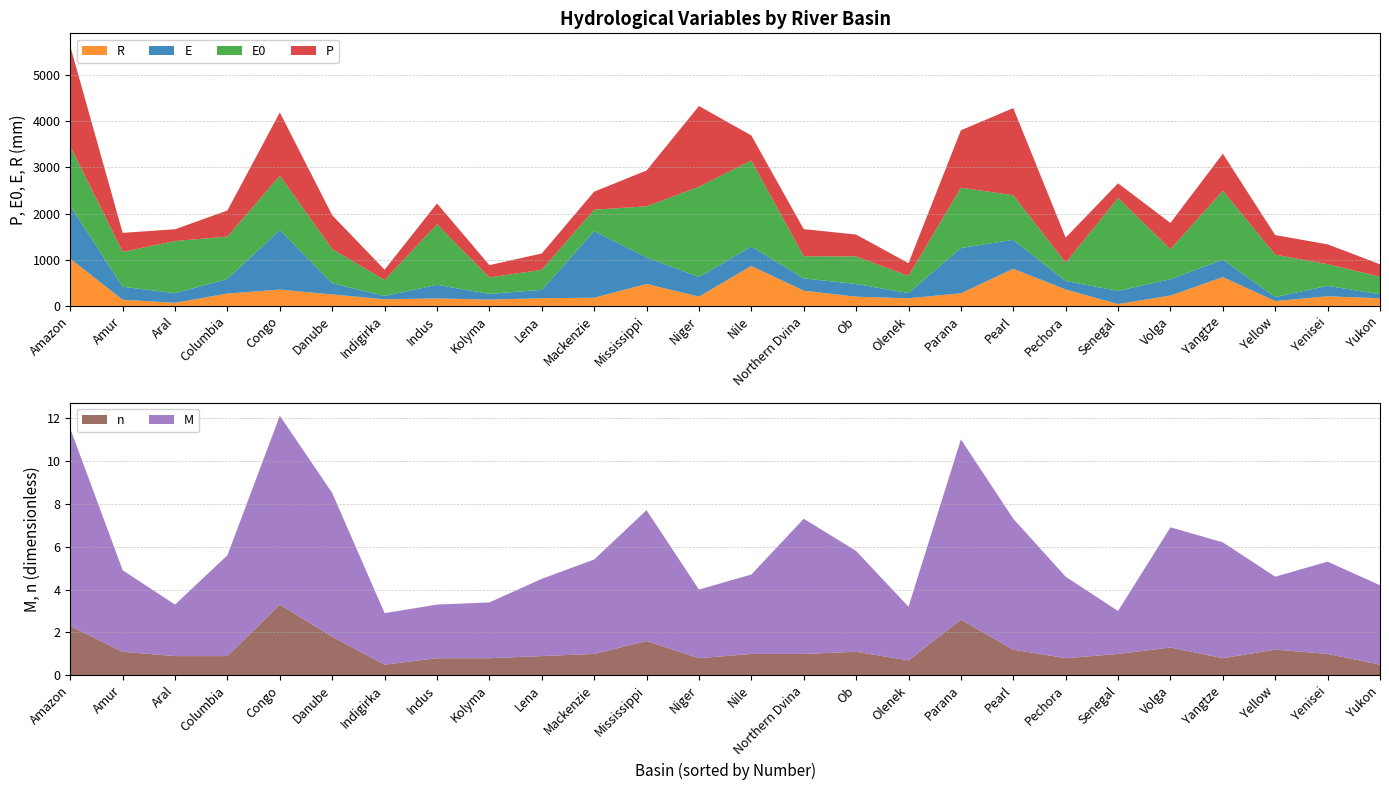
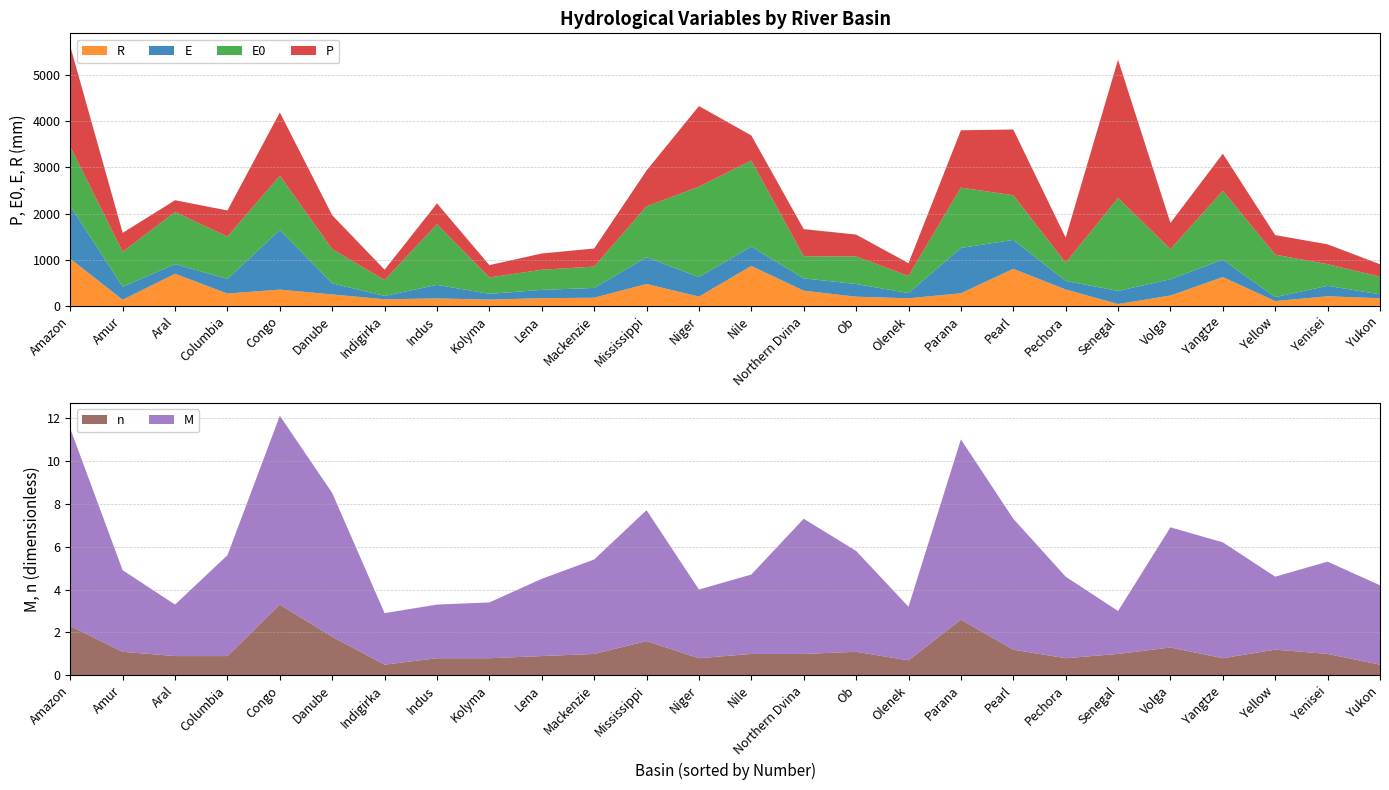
Hydrological Variables by River Basin, R, Aral: 100 -> 700
Hydrological Variables by River Basin, E, Mackenzie: 1400 -> 200
Hydrological Variables by River Basin, P, Pearl: 1900 -> 1400
Hydrological Variables by River Basin, P, Senegal: 300 -> 3000
